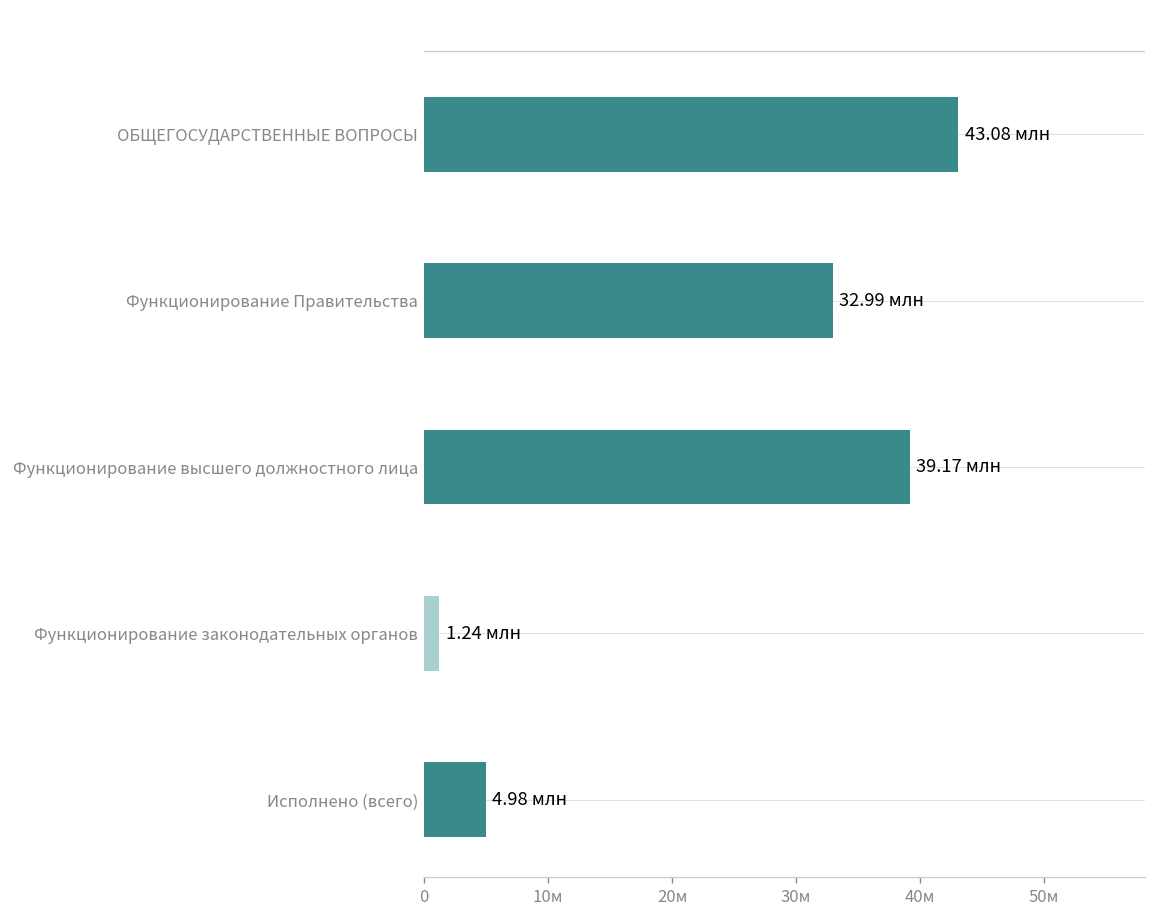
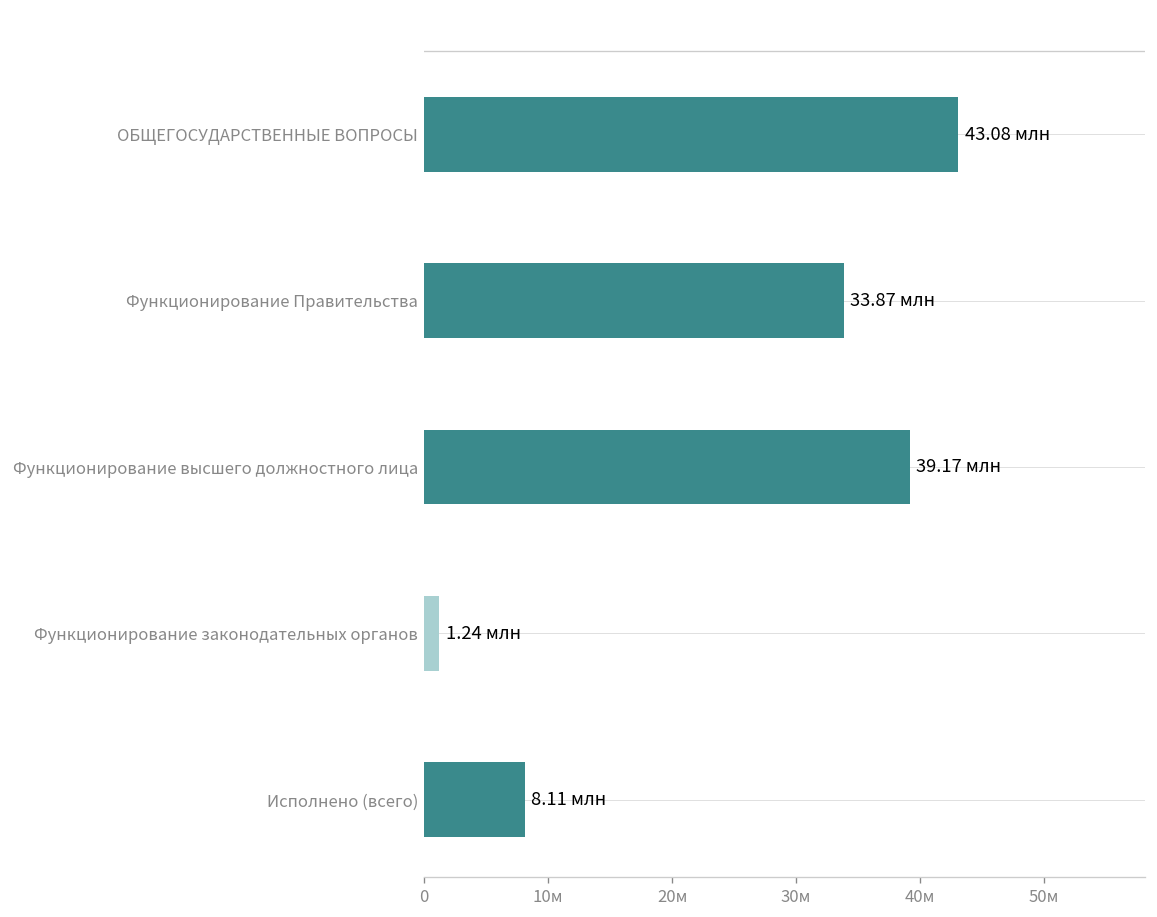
Функционирование Правительства: 32.99 -> 33.87
Исполнено (всего): 4.98 -> 8.11
